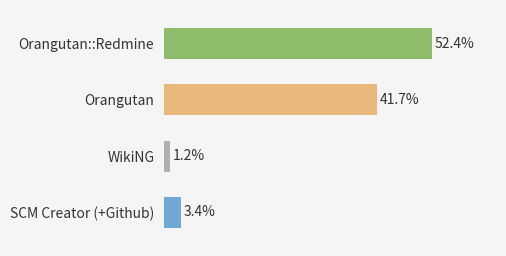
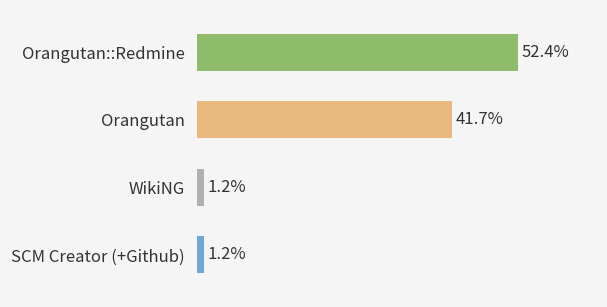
SCM Creator (+Github): 3.4% -> 1.2%
